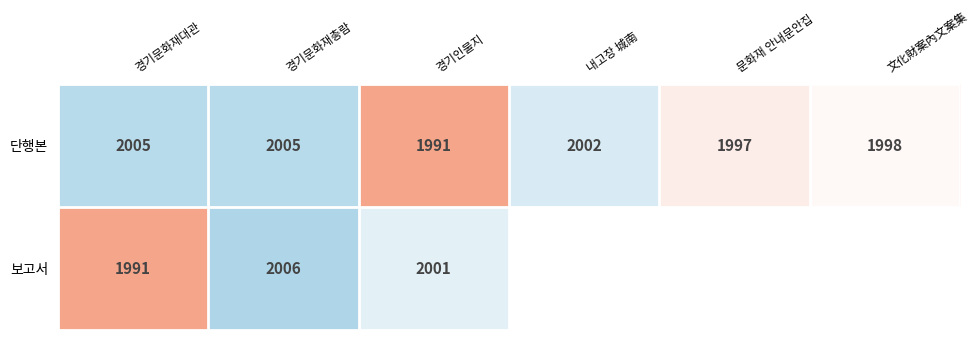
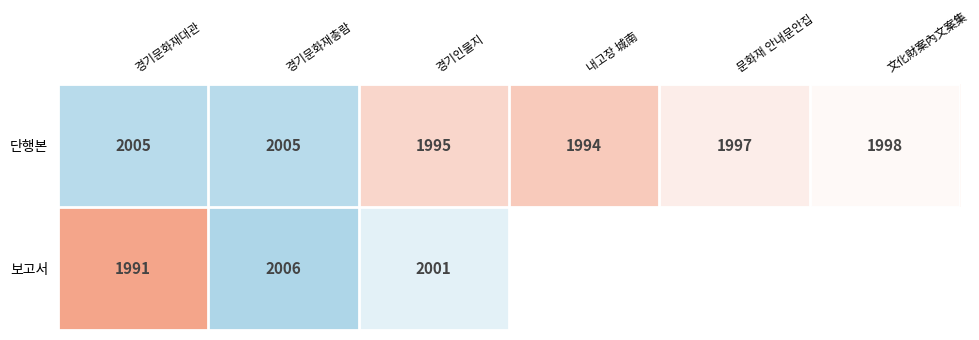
단행본, 경기인물지: 1991 -> 1995
단행본, 내고장 城南: 2002 -> 1994
